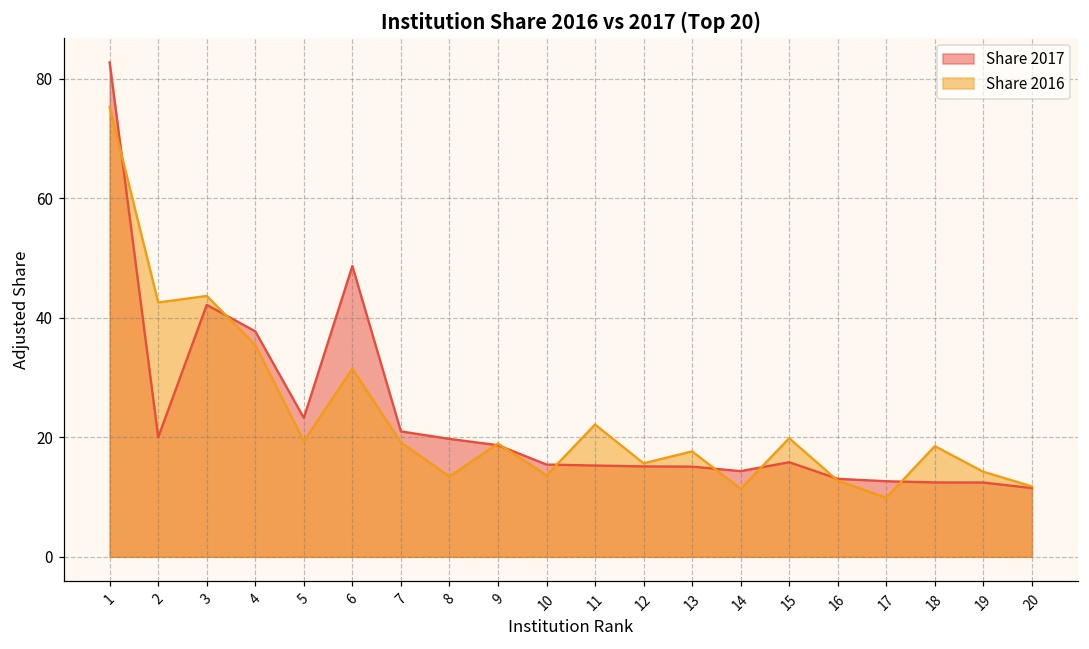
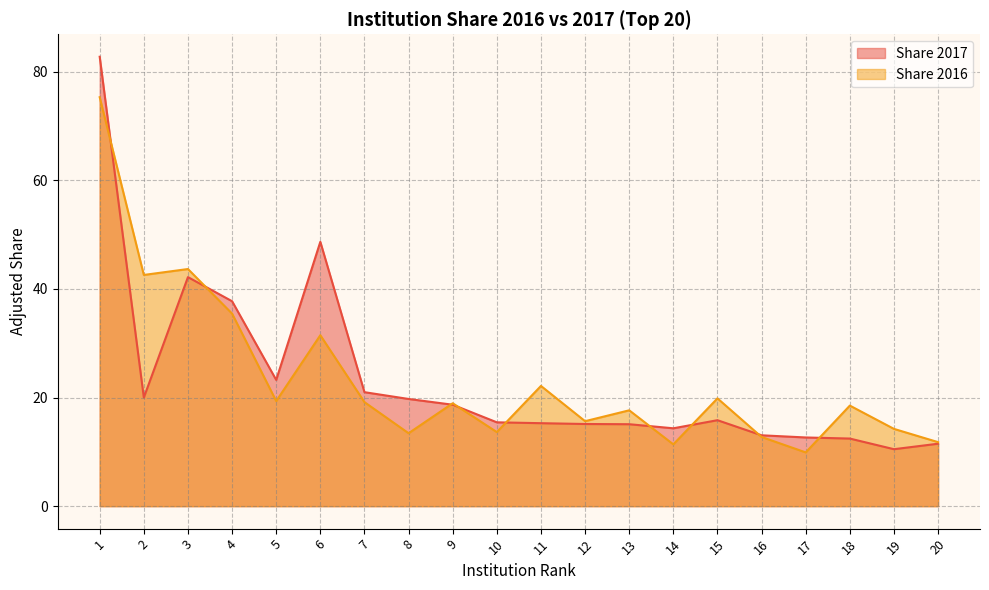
Share 2017, 19: 12 -> 10
